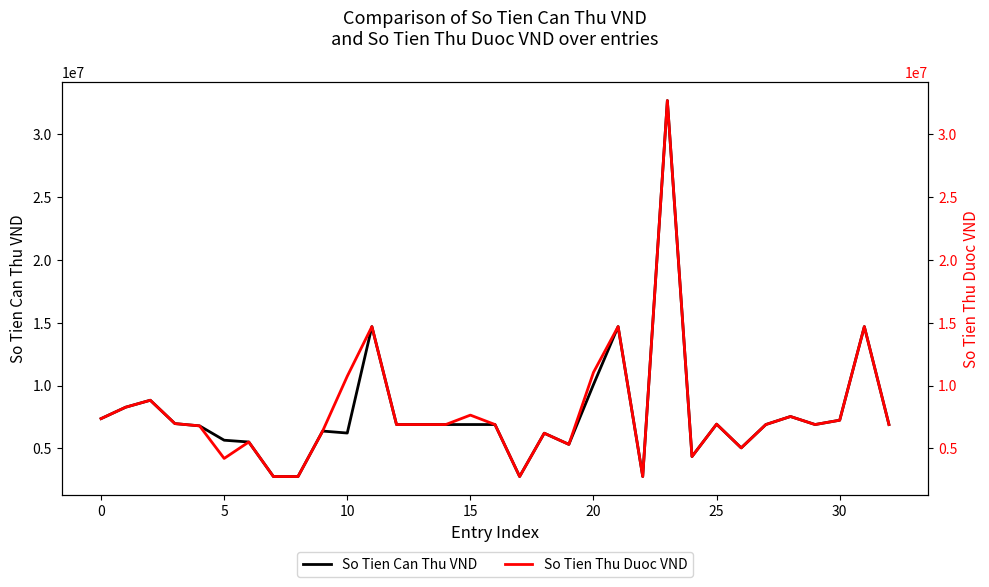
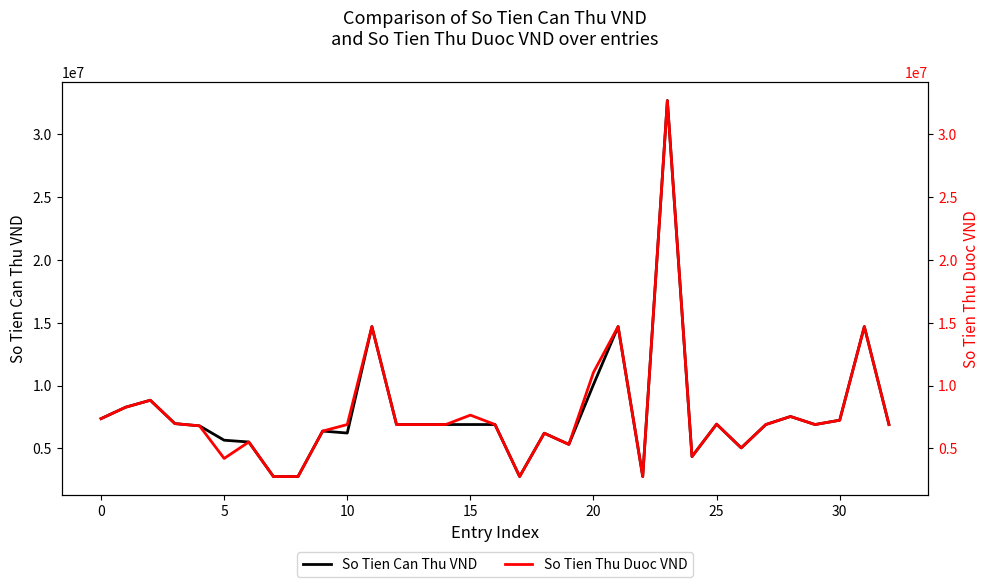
So Tien Thu Duoc VND, 10: 10700000 -> 6900000
